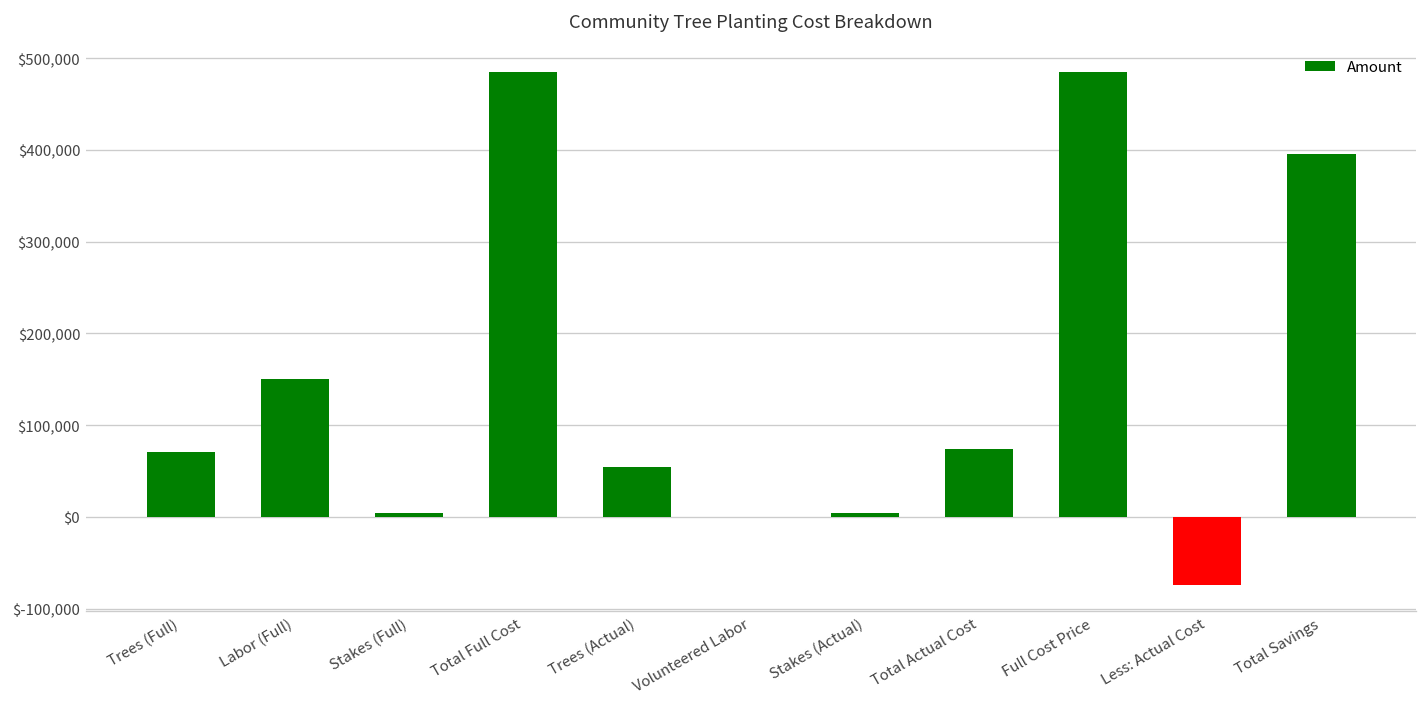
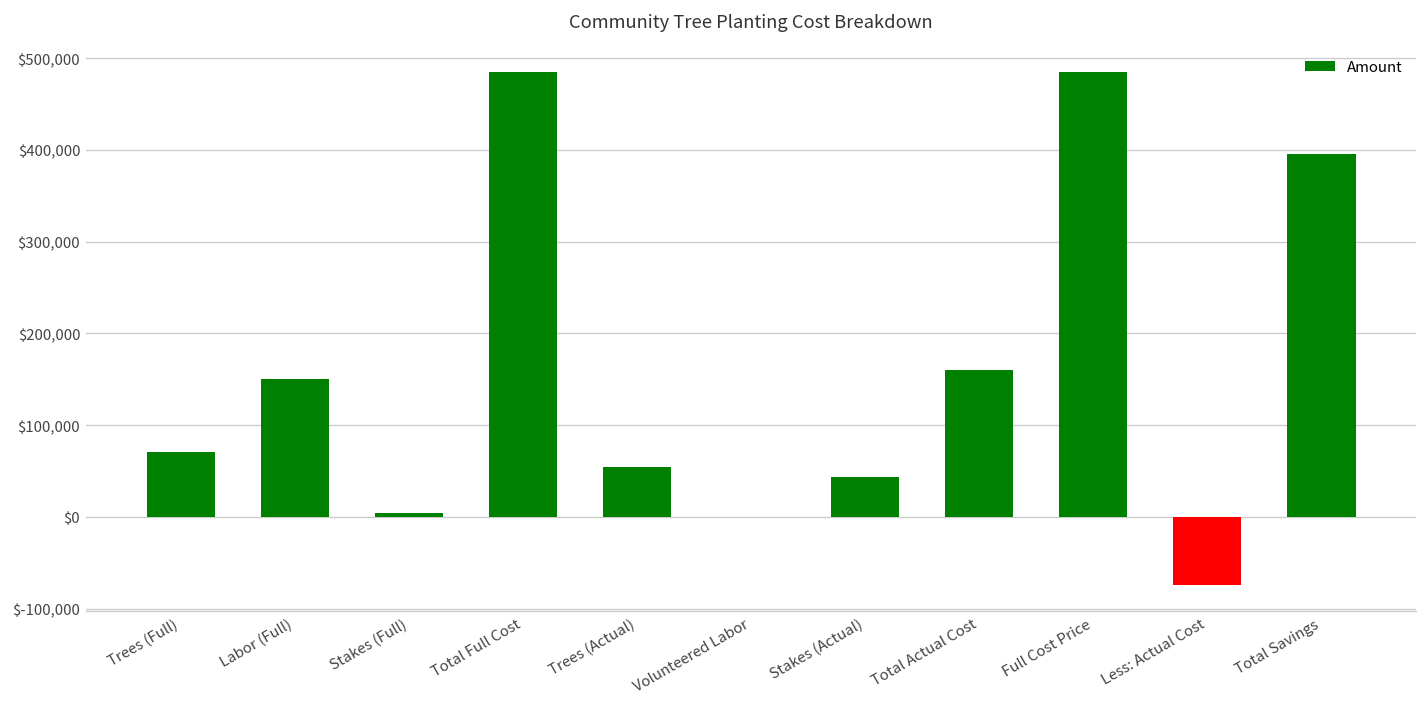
Stakes (Actual): $0 -> $40,000
Total Actual Cost: $70,000 -> $160,000
